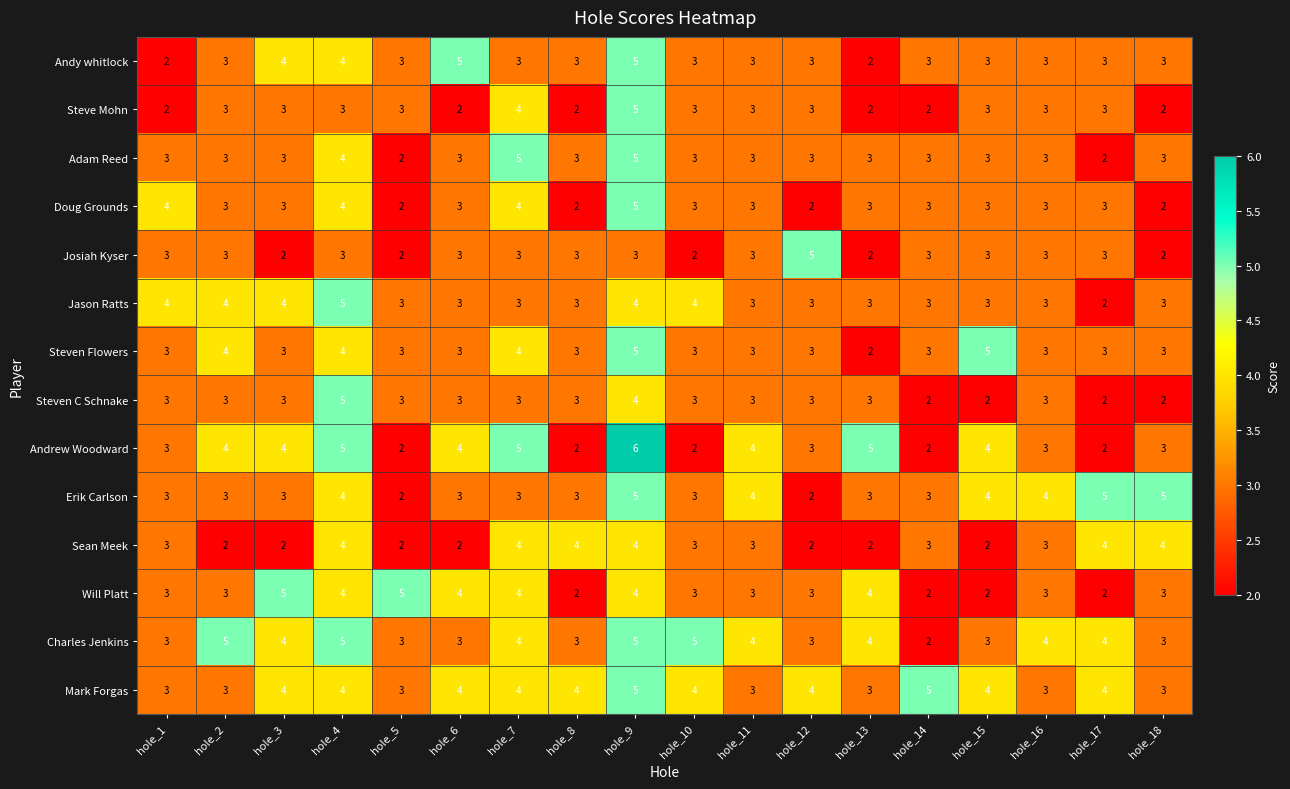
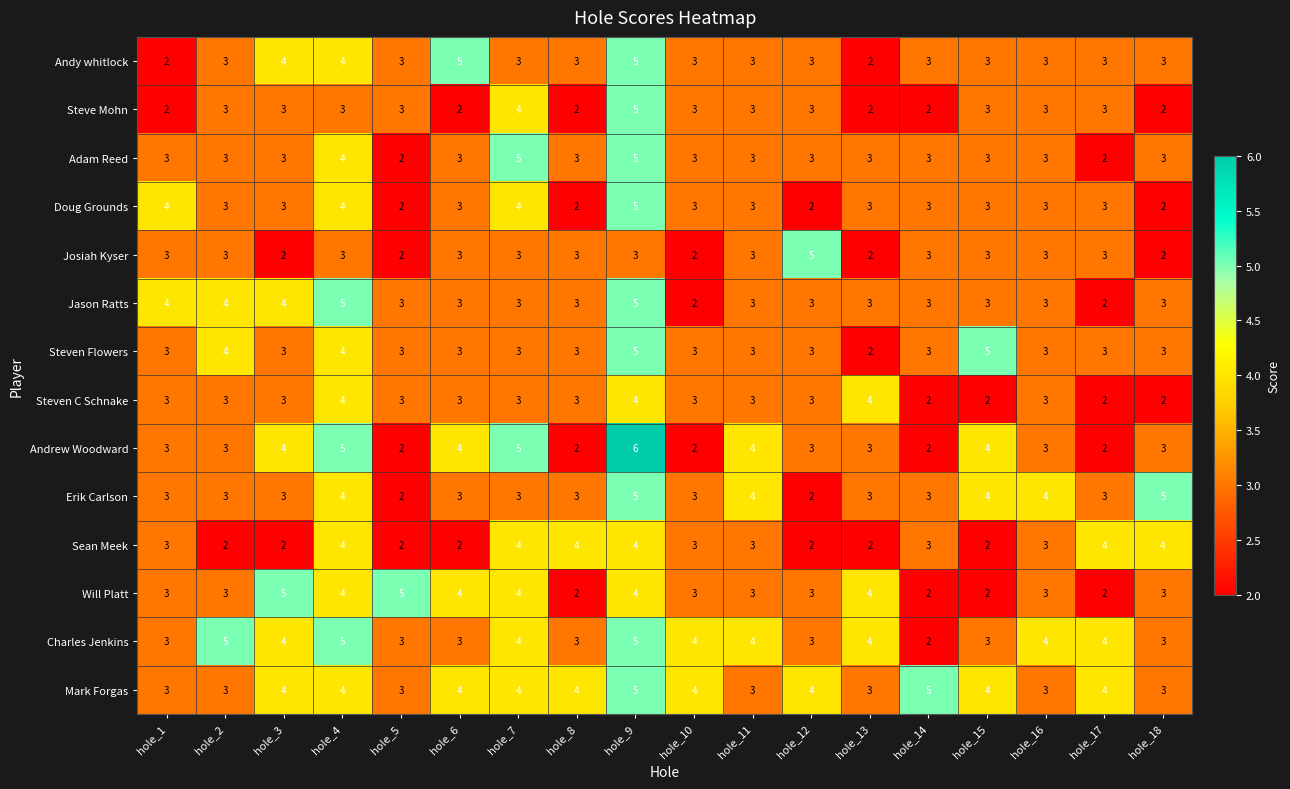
Jason Ratts, hole_9: 4 -> 5
Jason Ratts, hole_10: 4 -> 2
Steven Flowers, hole_7: 4 -> 3
Steven C Schnake, hole_4: 5 -> 4
Steven C Schnake, hole_13: 3 -> 4
Andrew Woodward, hole_2: 4 -> 3
Andrew Woodward, hole_13: 5 -> 3
Erik Carlson, hole_17: 5 -> 3
Charles Jenkins, hole_10: 5 -> 4
